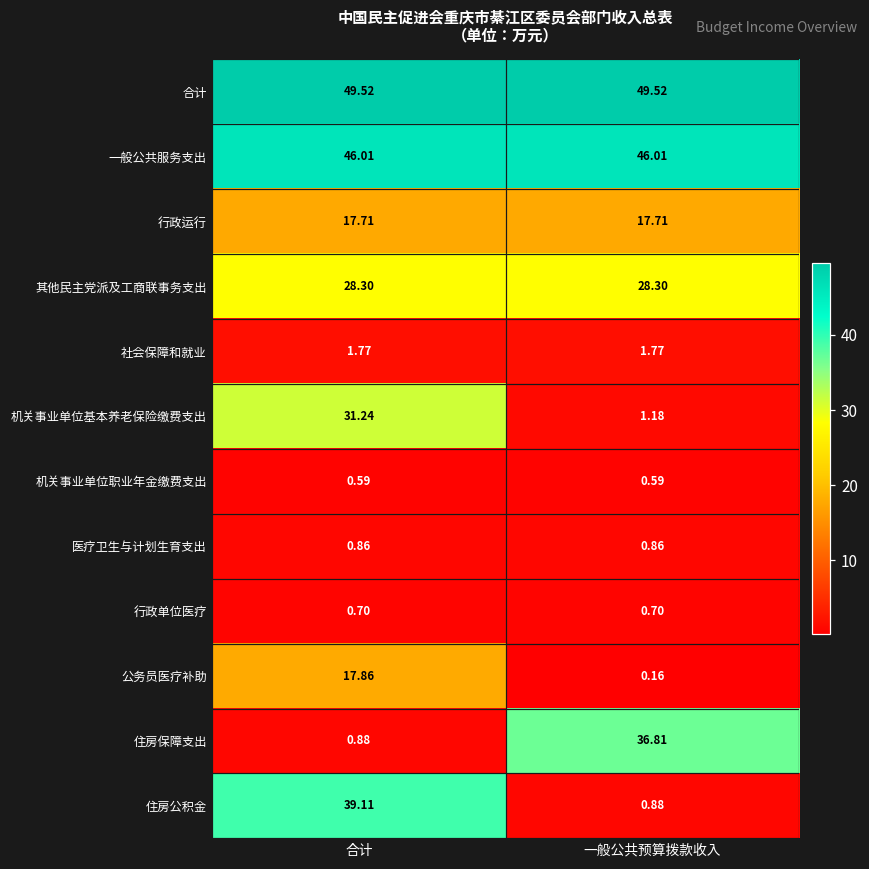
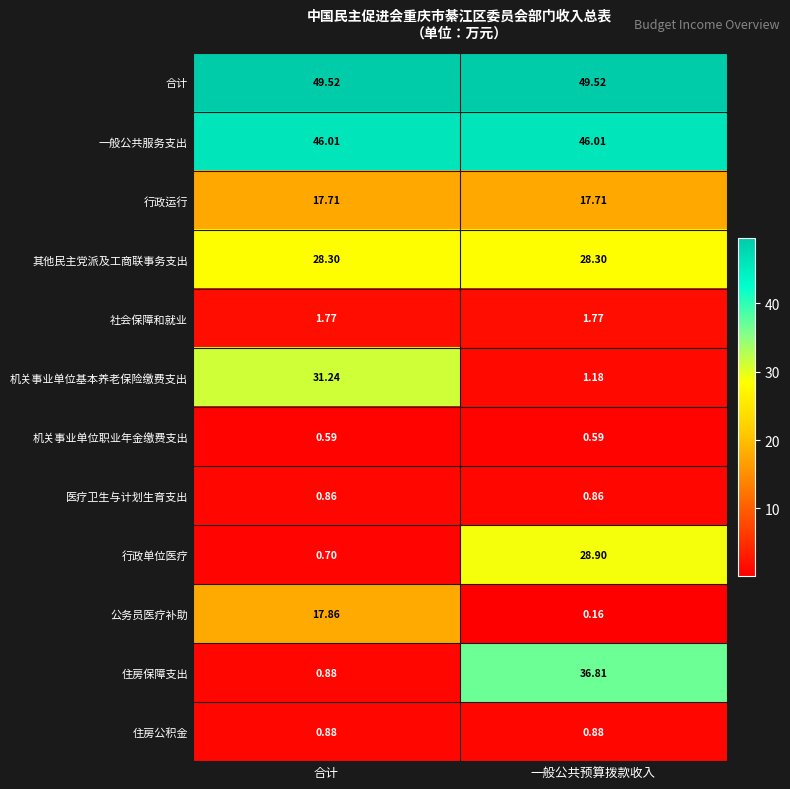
行政单位医疗, 一般公共预算拨款收入: 0.70 -> 28.90
住房公积金, 合计: 39.11 -> 0.88
